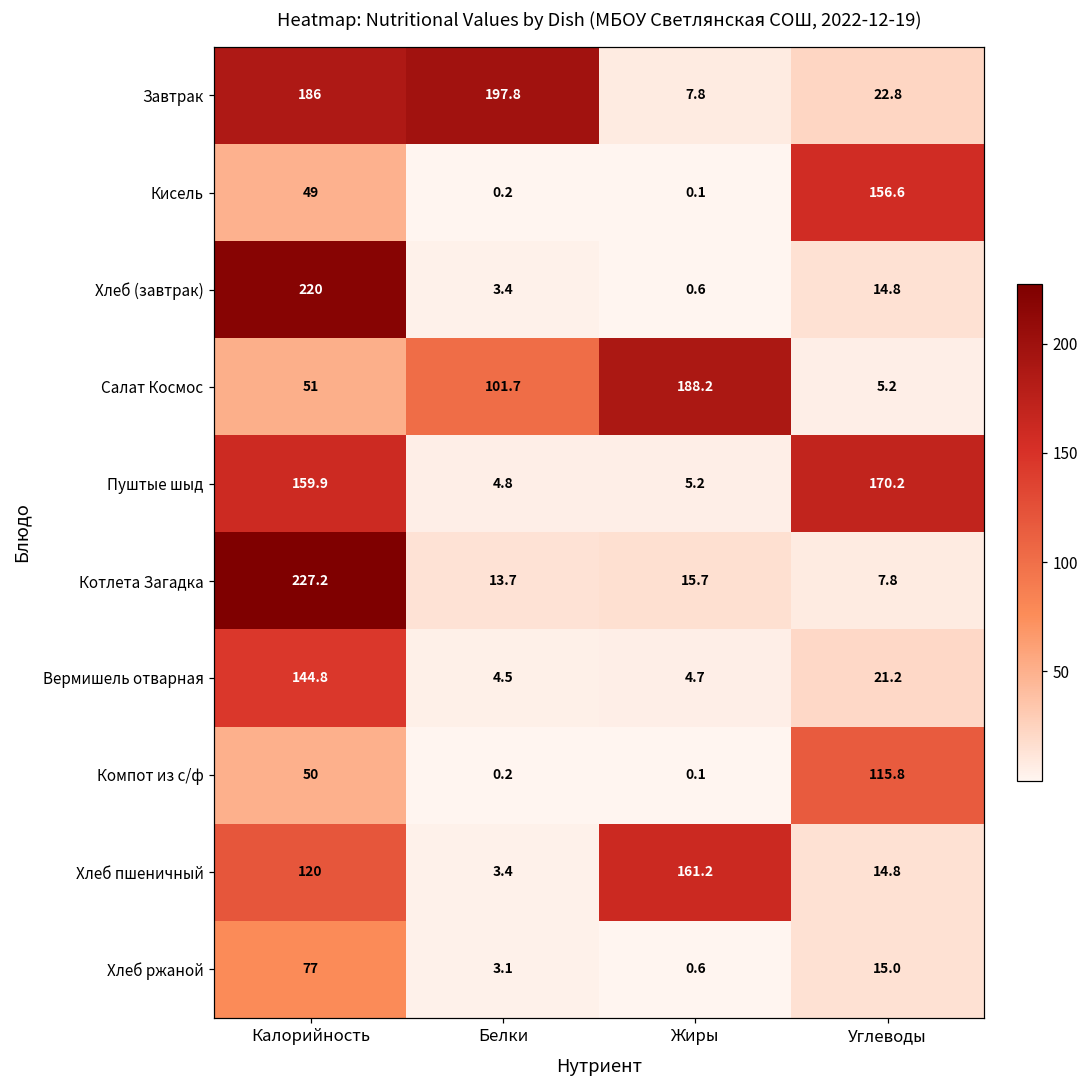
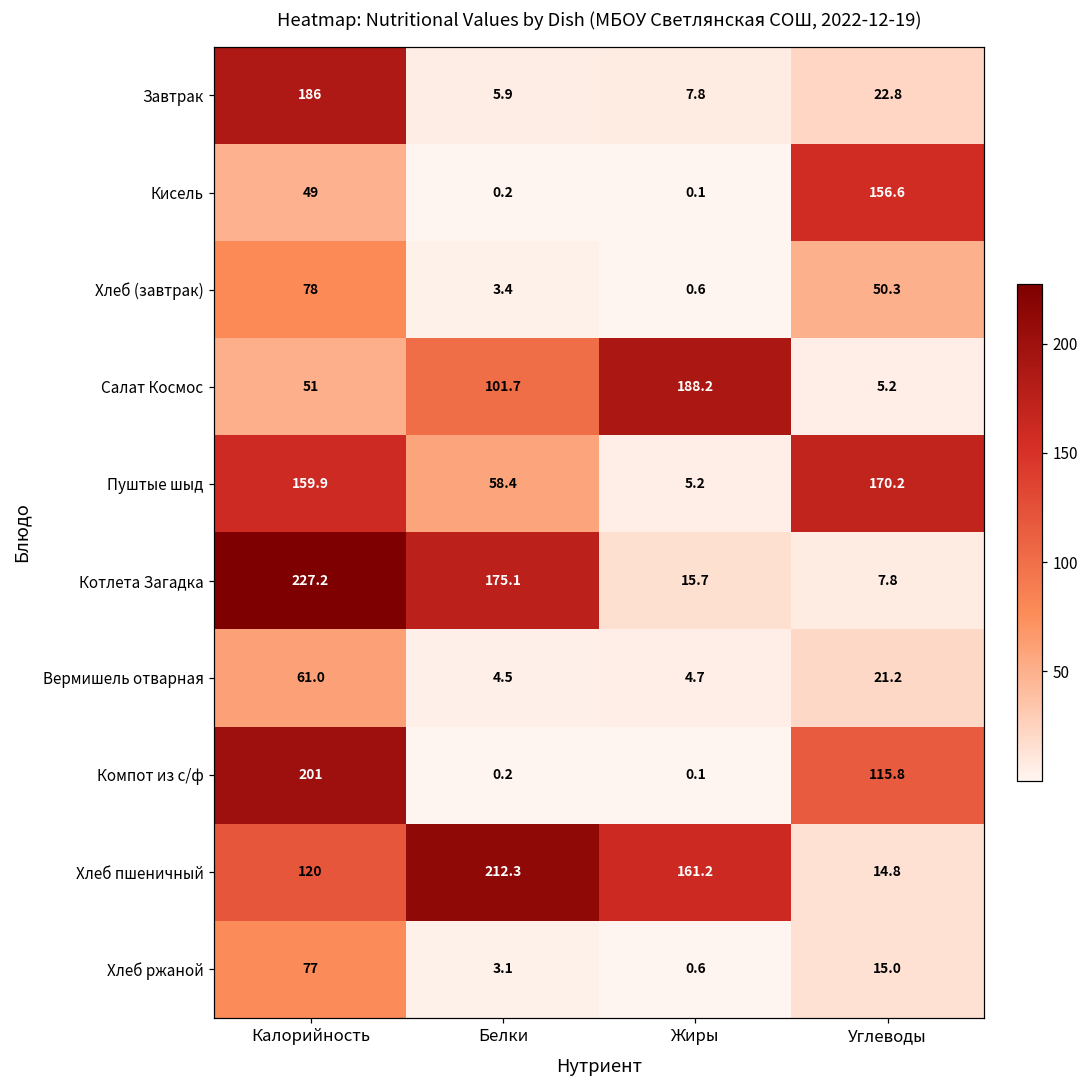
Завтрак, Белки: 197.8 -> 5.9
Хлеб (завтрак), Калорийность: 220 -> 78
Хлеб (завтрак), Углеводы: 14.8 -> 50.3
Пуштые шыд, Белки: 4.8 -> 58.4
Котлета Загадка, Белки: 13.7 -> 175.1
Вермишель отварная, Калорийность: 144.8 -> 61.0
Компот из с/ф, Калорийность: 50 -> 201
Хлеб пшеничный, Белки: 3.4 -> 212.3
